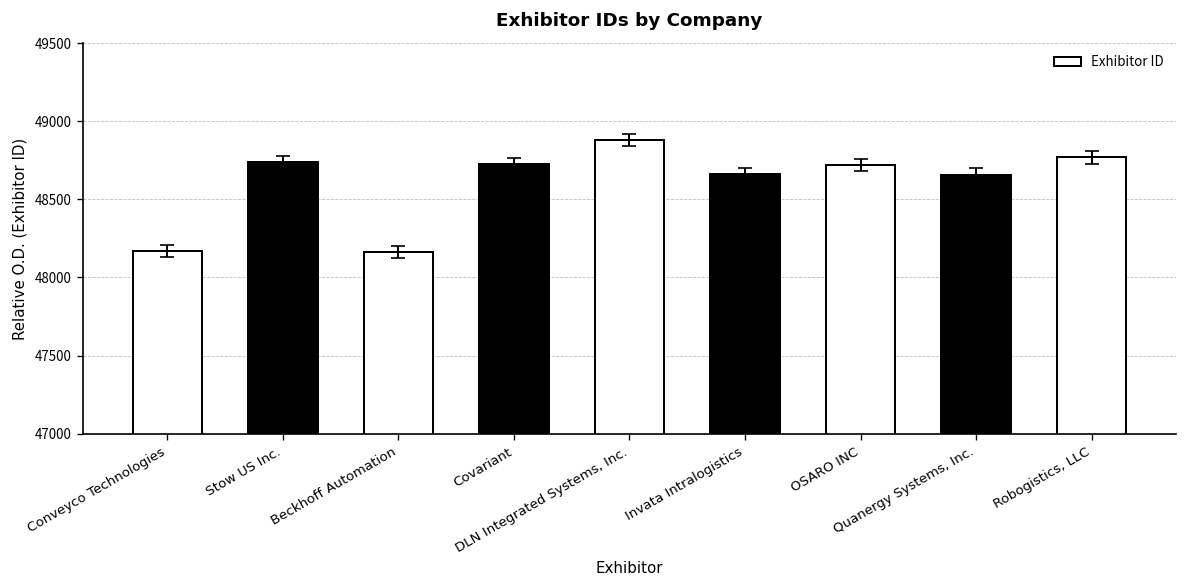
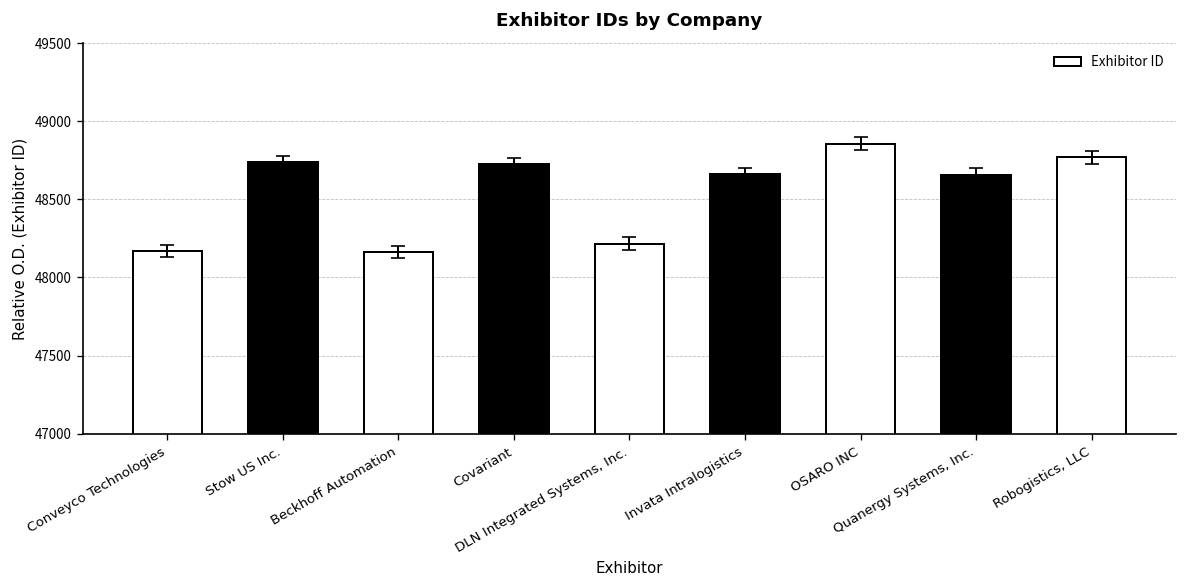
Exhibitor ID, DLN Integrated Systems, Inc.: 48880 -> 48220
Exhibitor ID, OSARO INC: 48720 -> 48860
